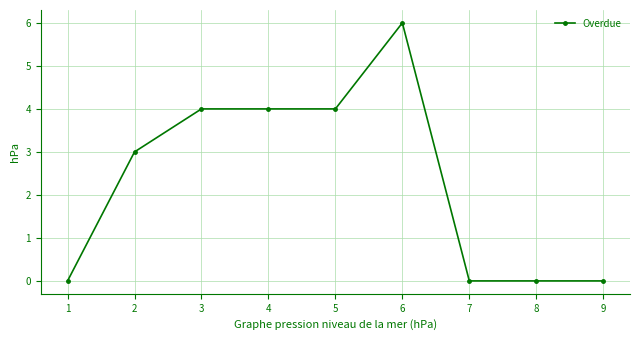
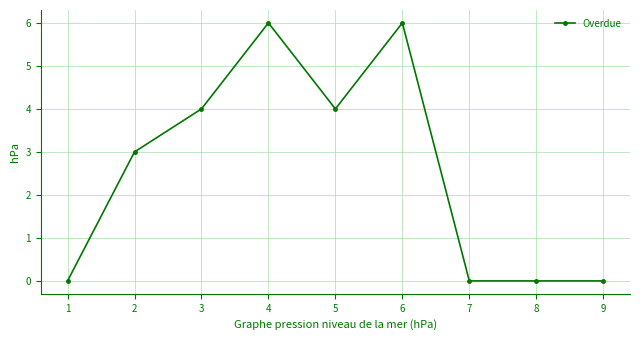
4: 4 -> 6
